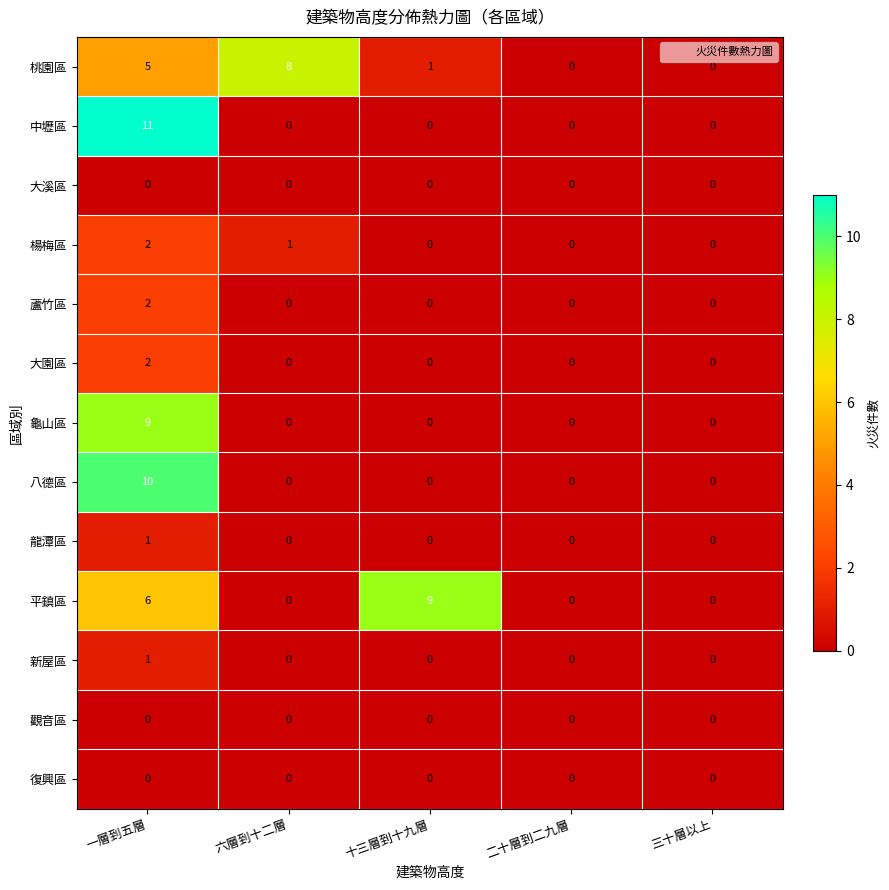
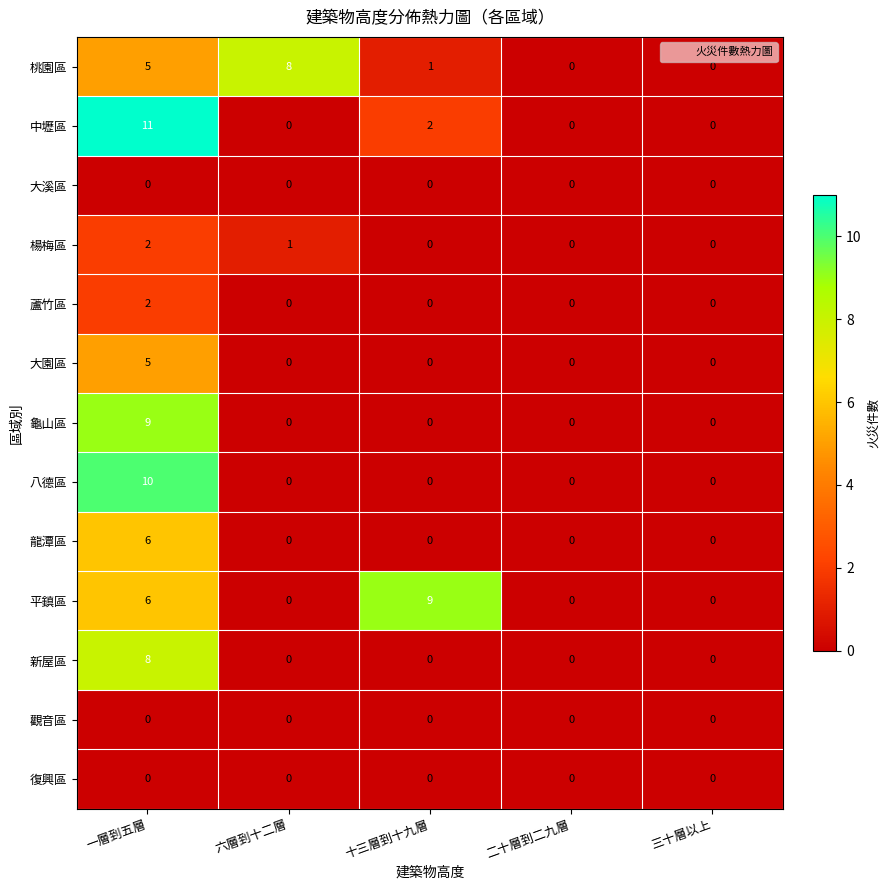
中壢區, 十三層到十九層: 0 -> 2
大園區, 一層到五層: 2 -> 5
龍潭區, 一層到五層: 1 -> 6
新屋區, 一層到五層: 1 -> 8
